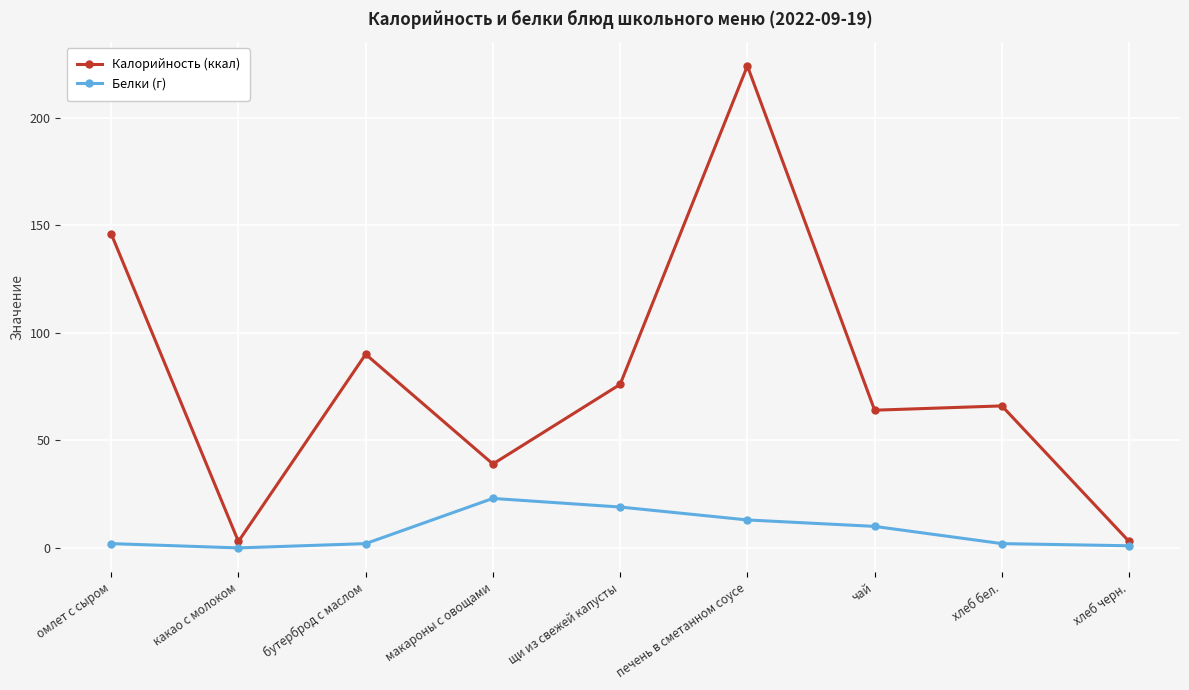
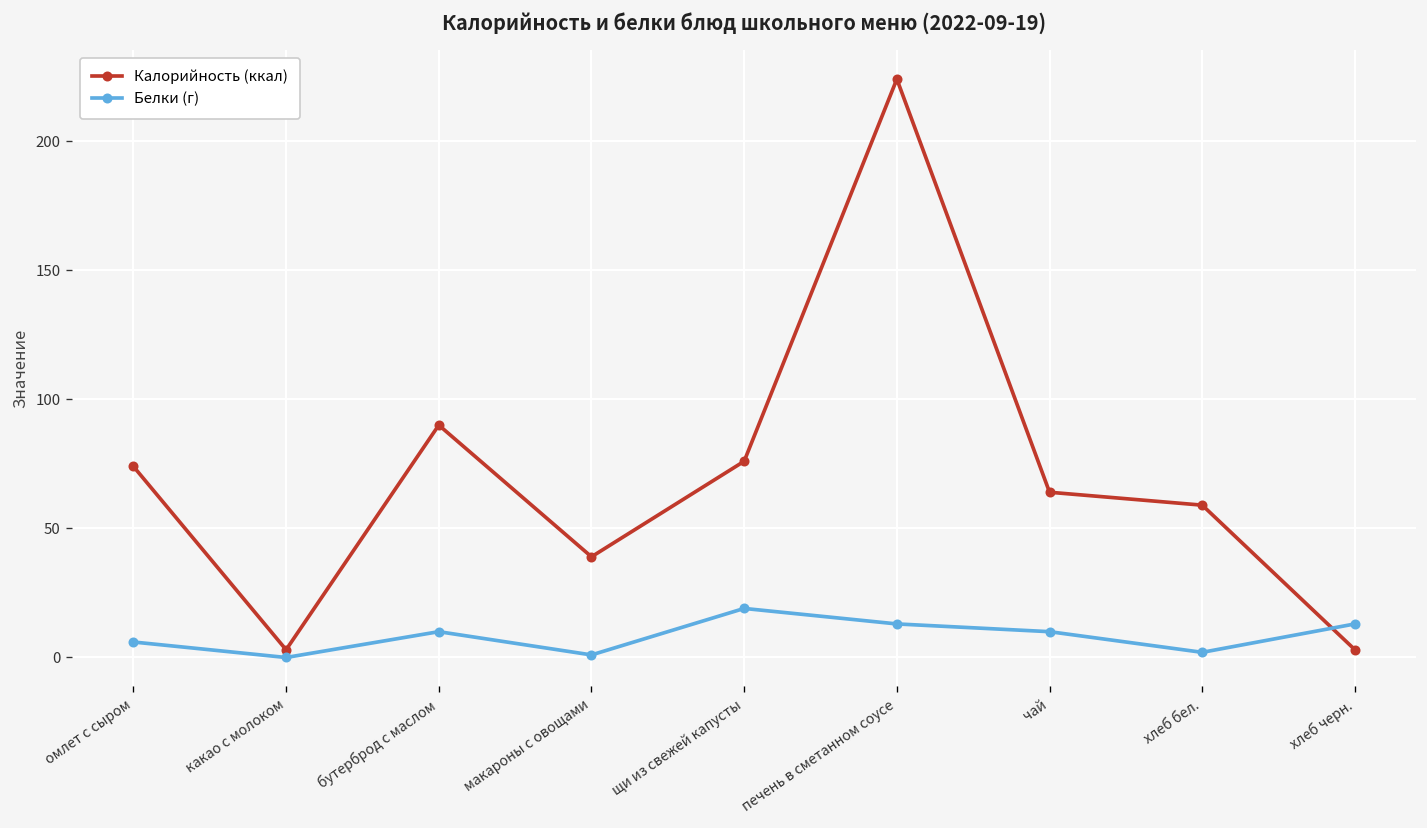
Калорийность (ккал), омлет с сыром: 146 -> 74
Белки (г), омлет с сыром: 2 -> 6
Белки (г), бутерброд с маслом: 2 -> 10
Белки (г), макароны с овощами: 23 -> 1
Калорийность (ккал), хлеб бел.: 66 -> 59
Белки (г), хлеб черн.: 1 -> 13
